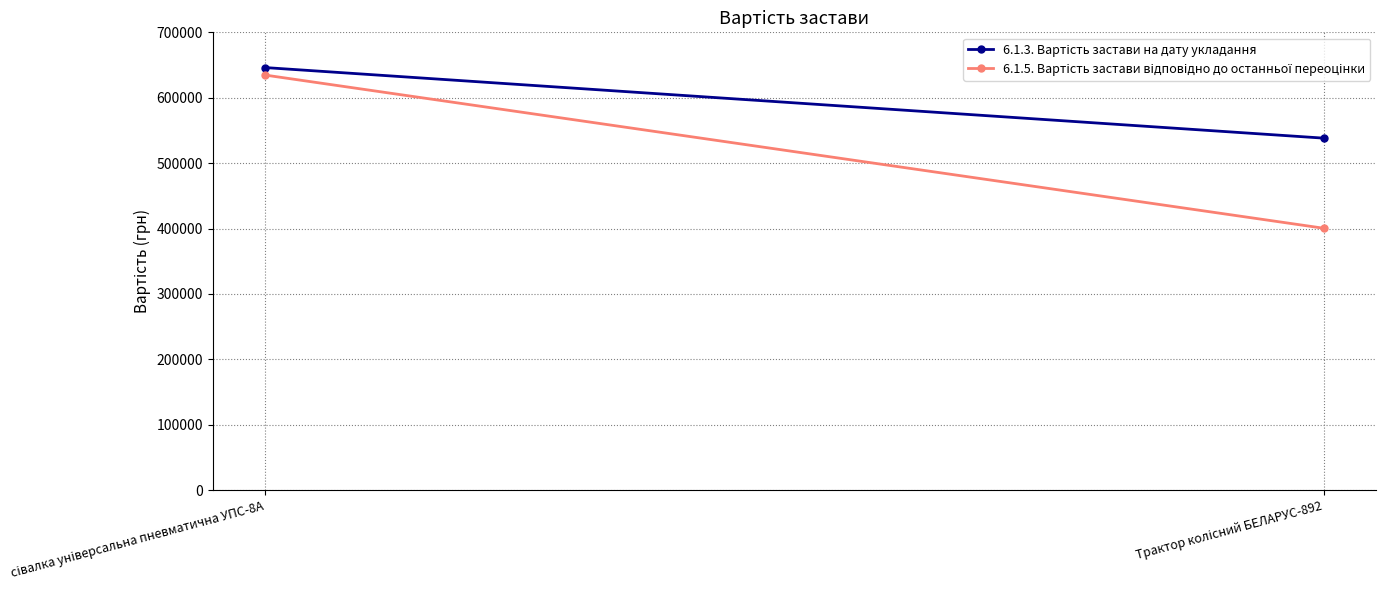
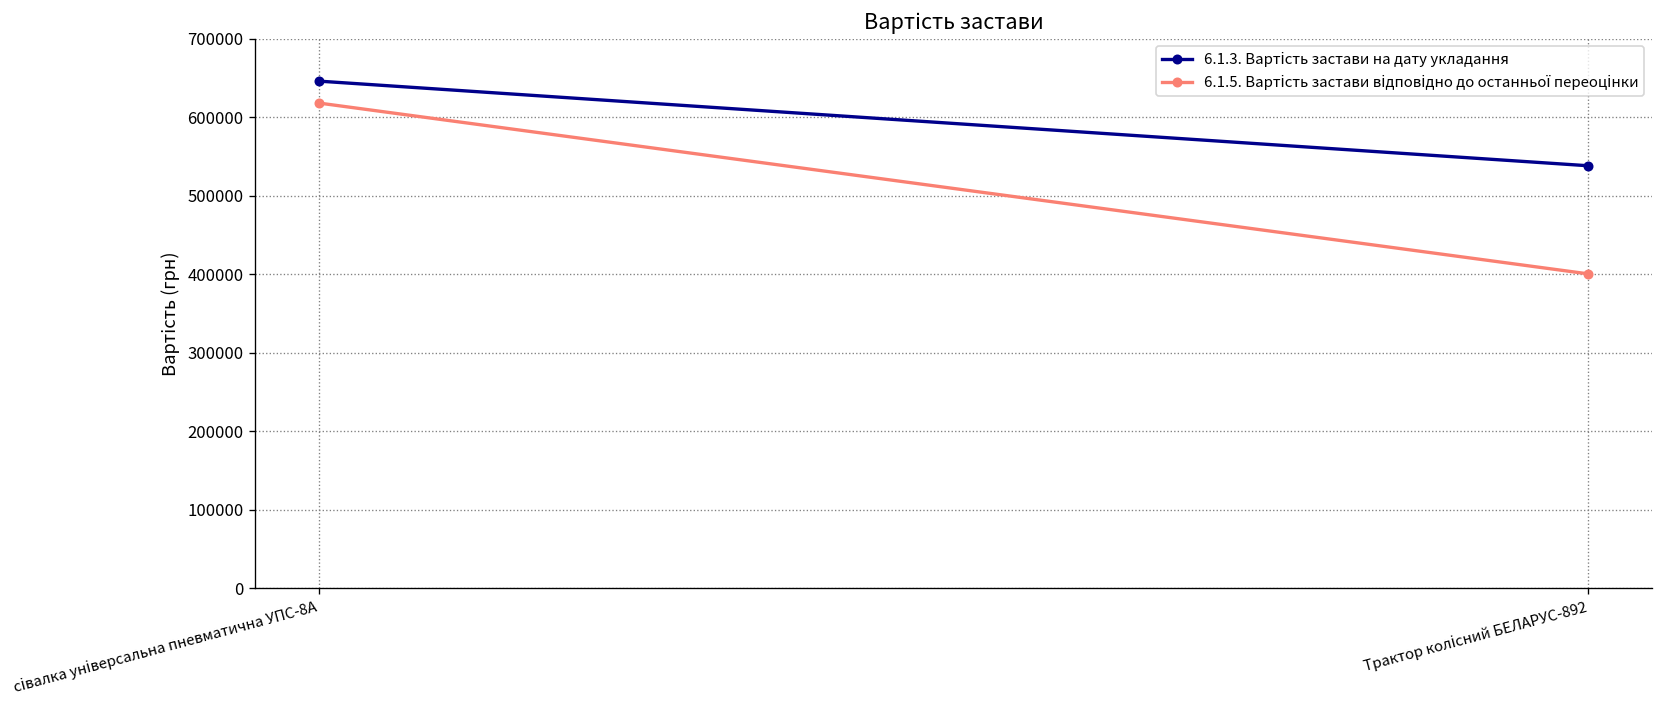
6.1.5. Вартість застави відповідно до останньої переоцінки, сівалка універсальна пневматична УПС-8А: 630000 -> 620000
